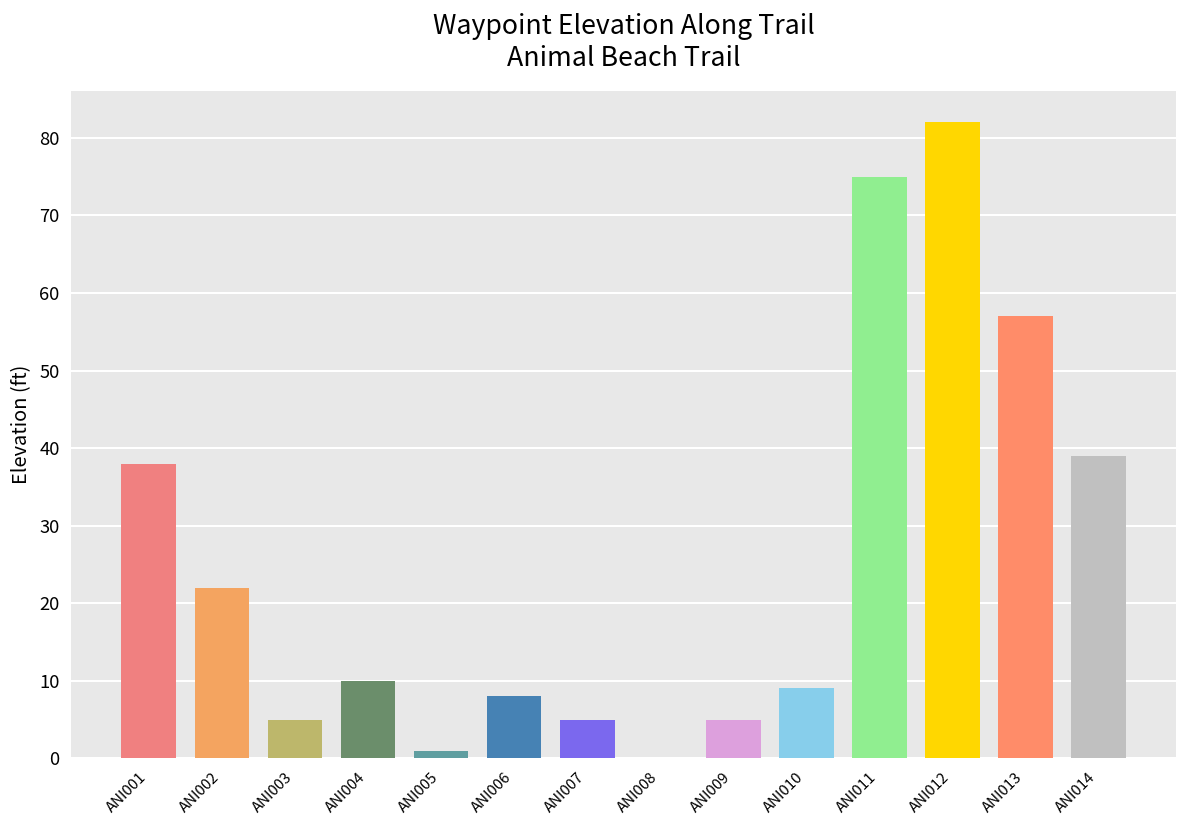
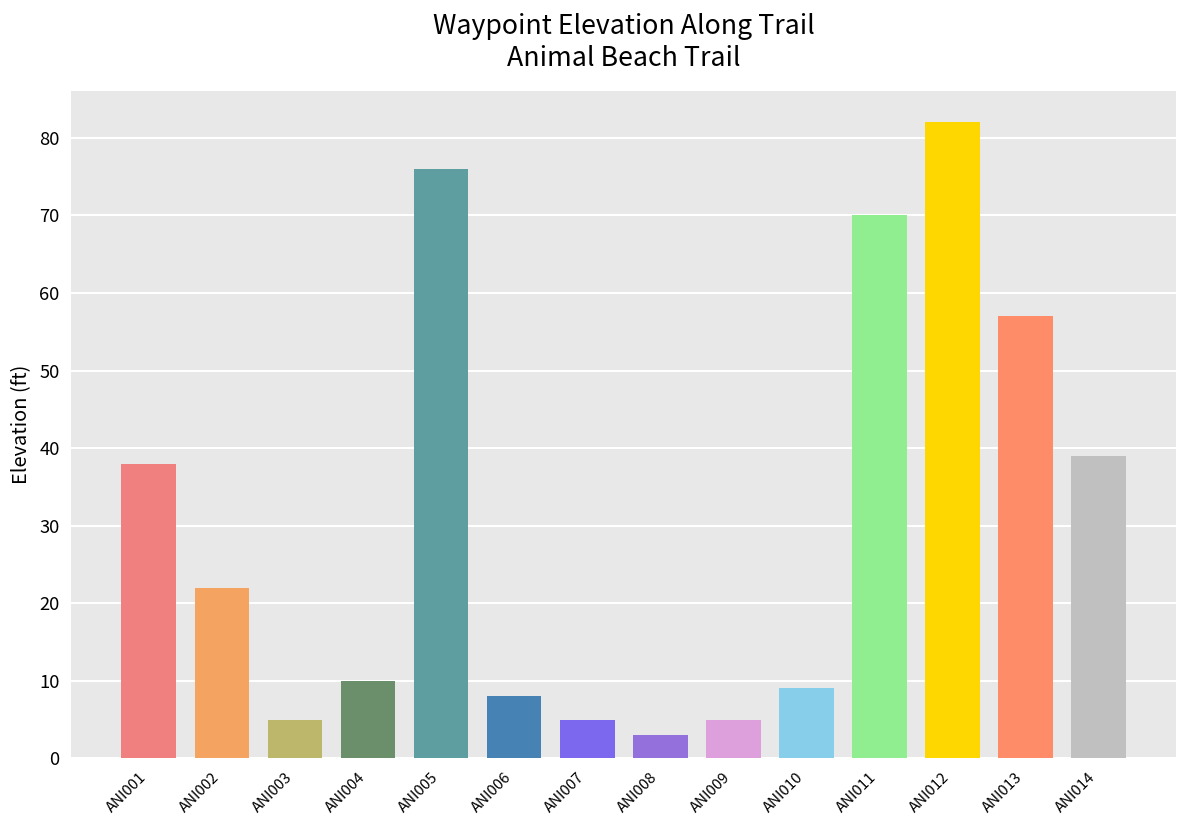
ANI005: 1 -> 76
ANI008: 0 -> 3
ANI011: 75 -> 70
